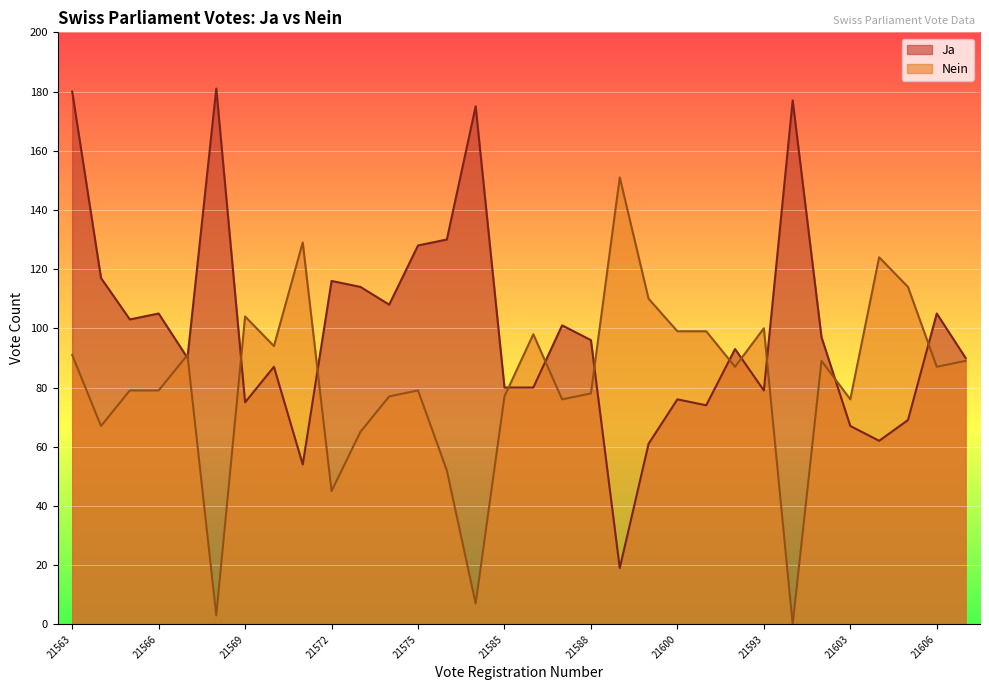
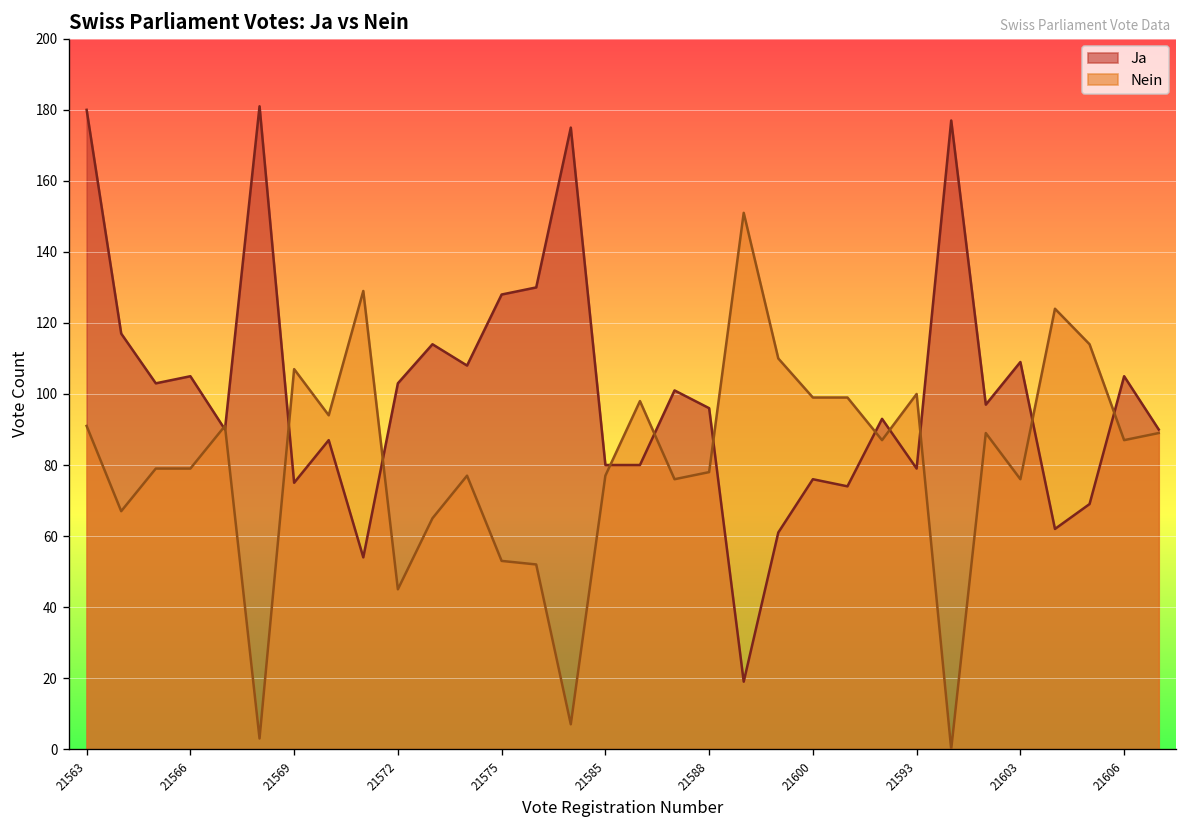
Nein, 21569: 104 -> 107
Ja, 21572: 116 -> 103
Nein, 21575: 79 -> 53
Ja, 21603: 67 -> 109
